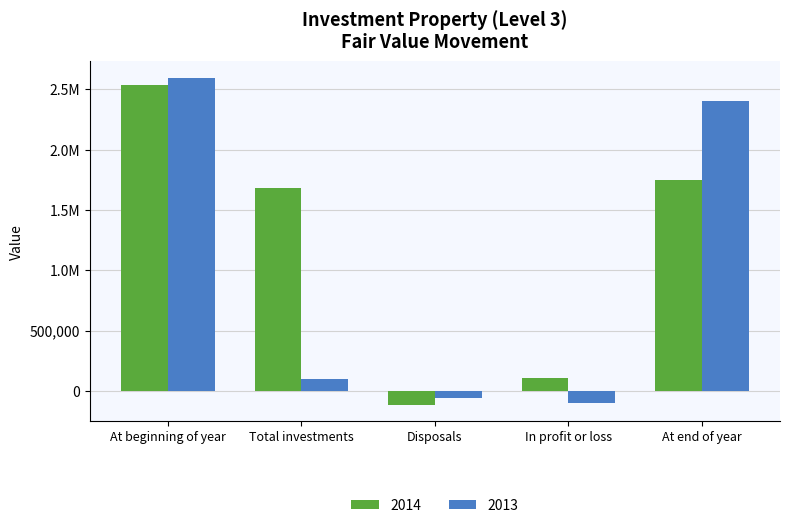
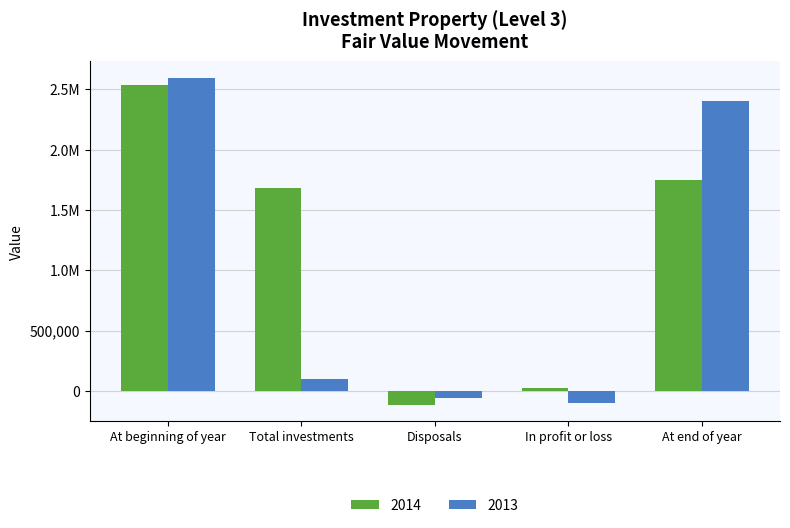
2014, In profit or loss: 110,000 -> 30,000
